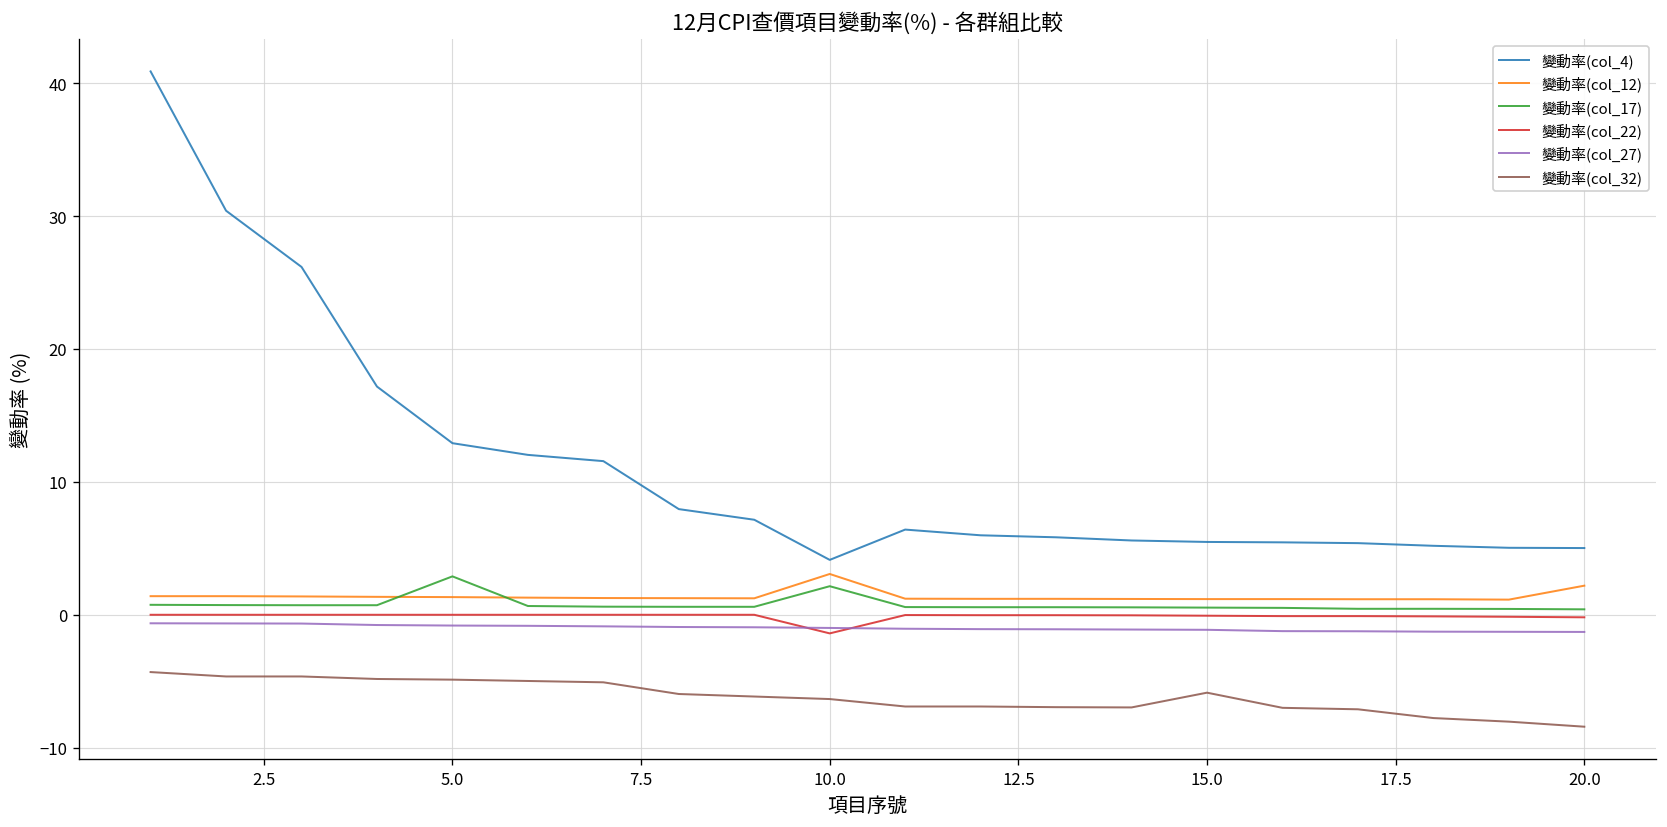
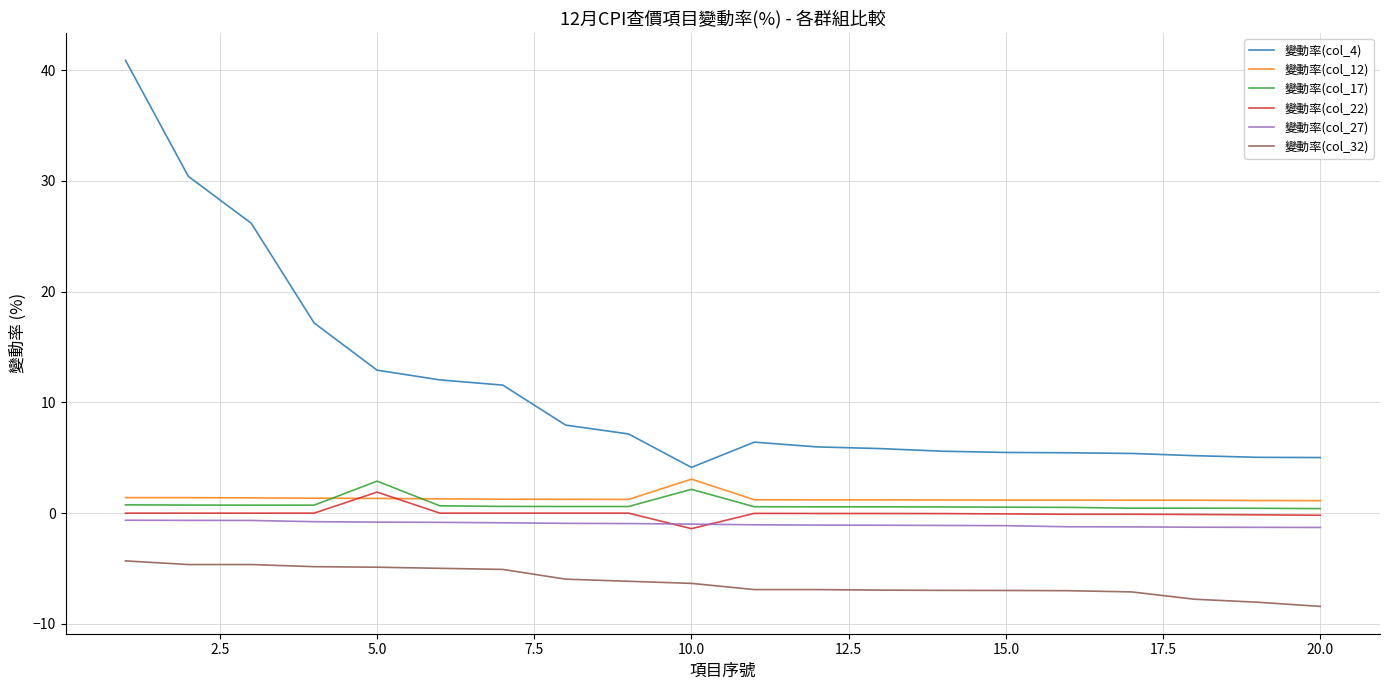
變動率(col_22), 5.0: 0.0 -> 1.9
變動率(col_32), 15.0: -5.9 -> -7.0
變動率(col_12), 20.0: 2.2 -> 1.1
